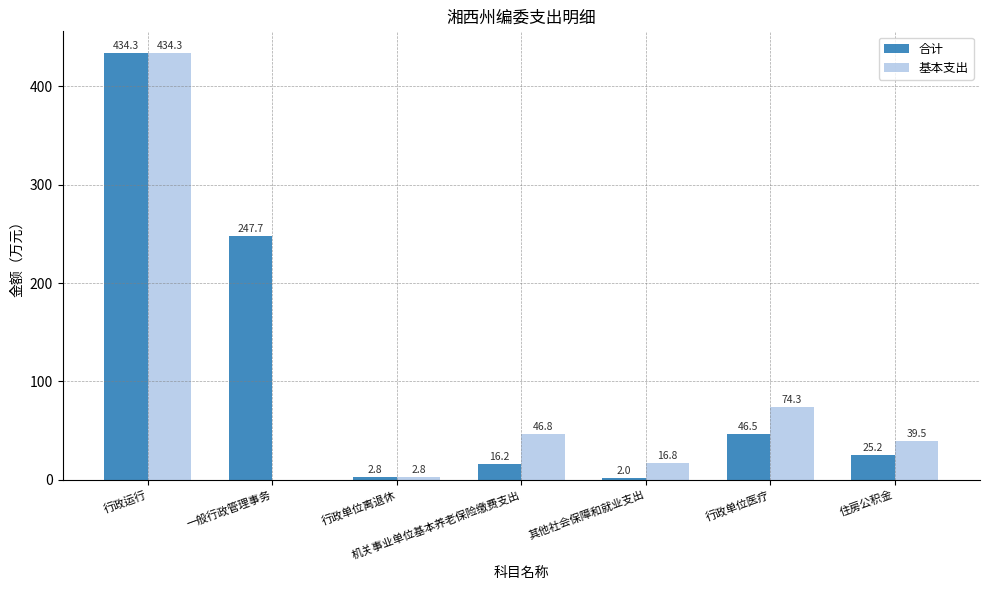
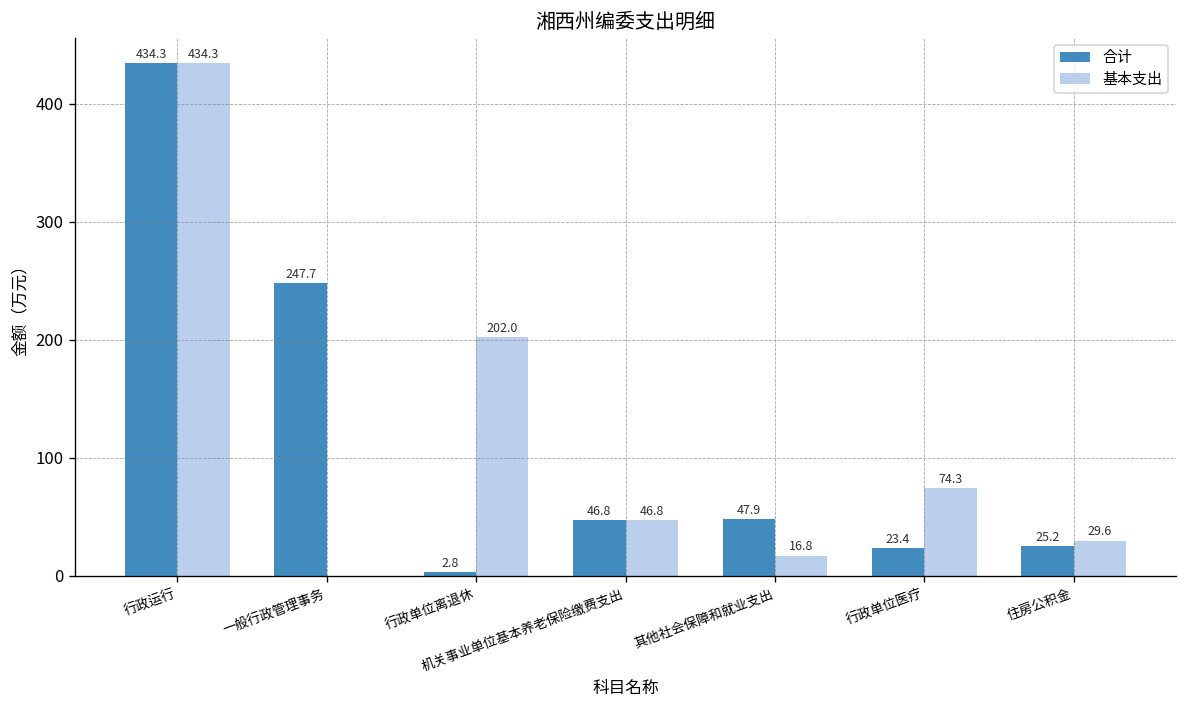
基本支出, 行政单位离退休: 2.8 -> 202.0
合计, 机关事业单位基本养老保险缴费支出: 16.2 -> 46.8
合计, 其他社会保障和就业支出: 2.0 -> 47.9
合计, 行政单位医疗: 46.5 -> 23.4
基本支出, 住房公积金: 39.5 -> 29.6
